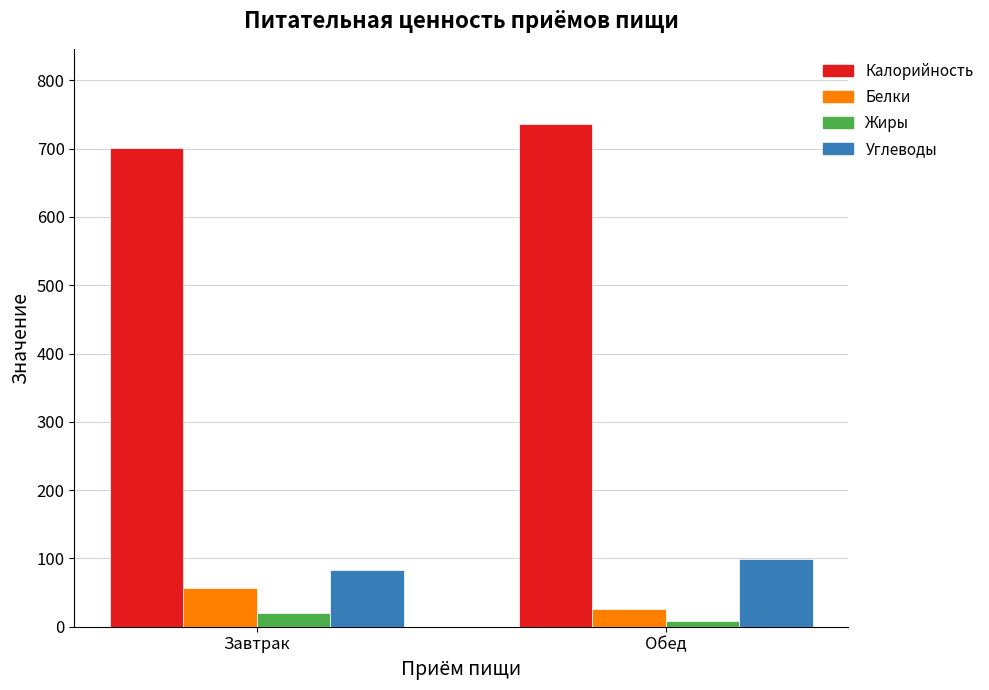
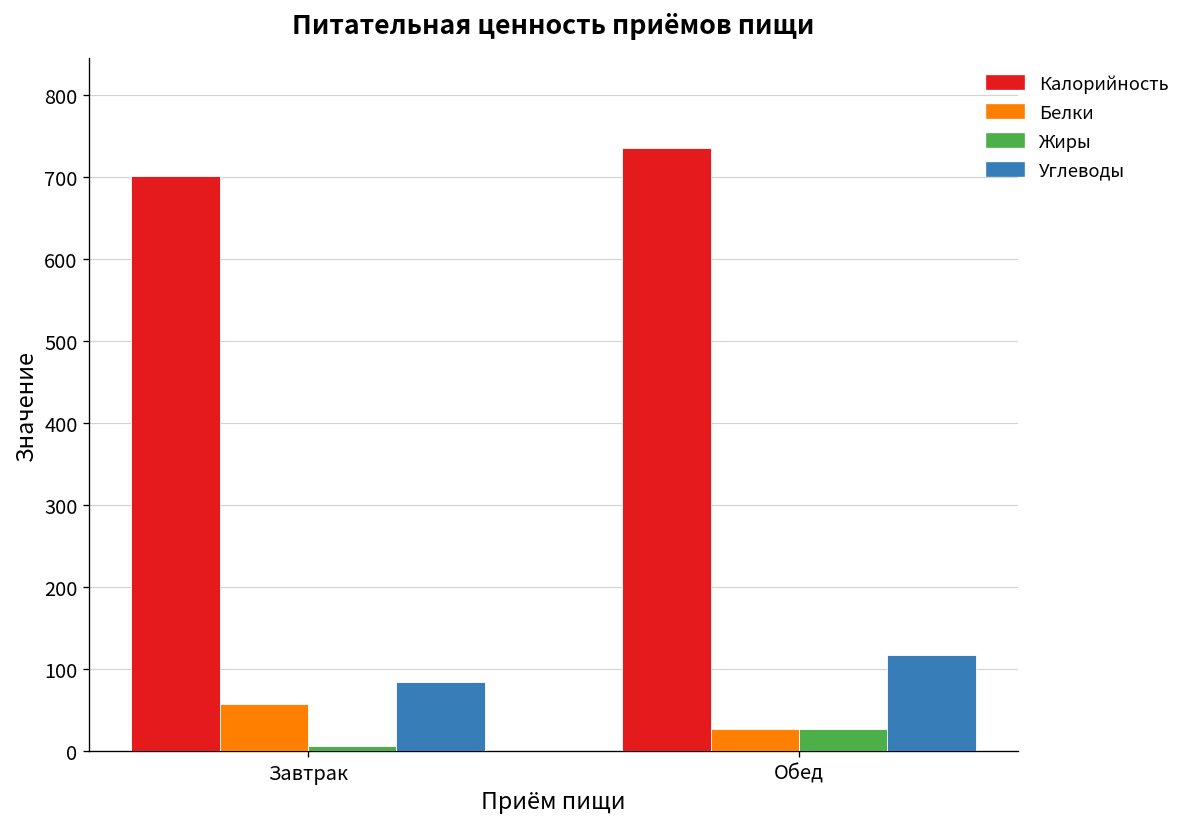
Жиры, Завтрак: 20 -> 10
Жиры, Обед: 10 -> 30
Углеводы, Обед: 100 -> 120
